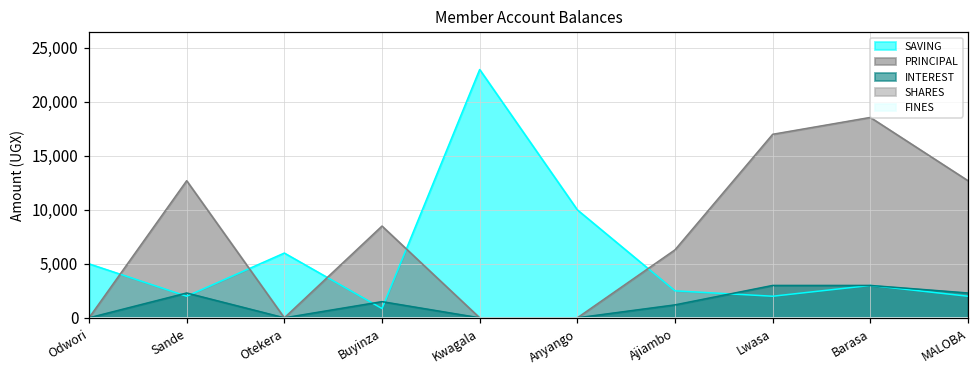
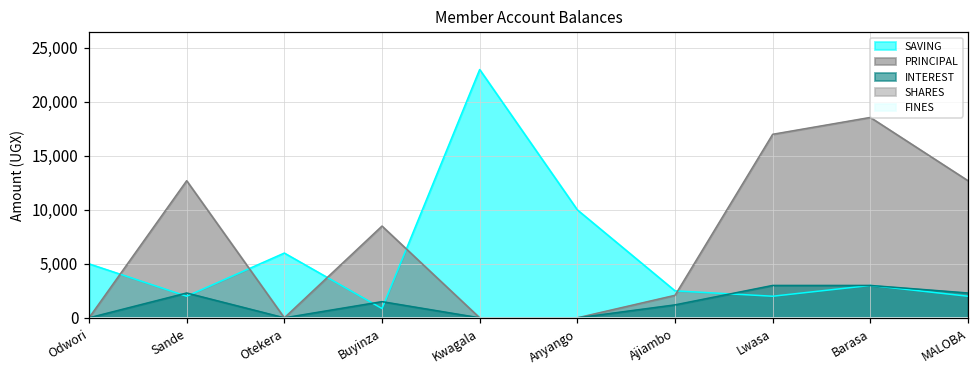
PRINCIPAL, Ajiambo: 6,000 -> 2,000
